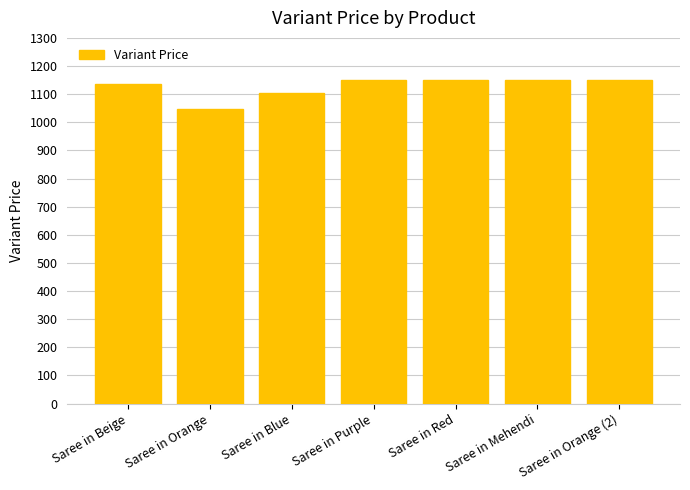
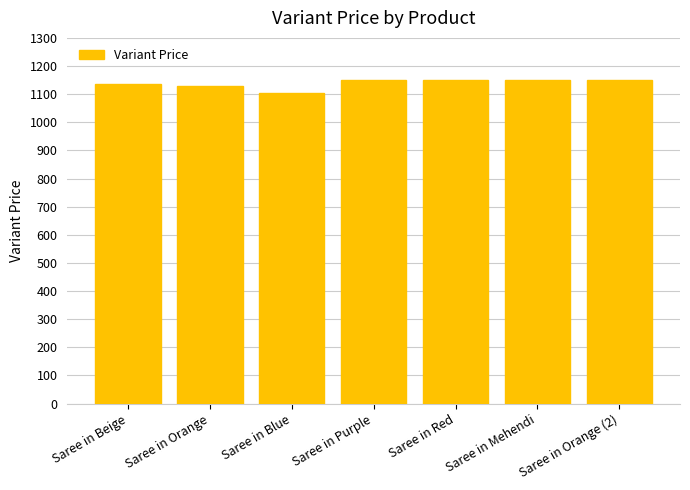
Saree in Orange: 1050 -> 1130
